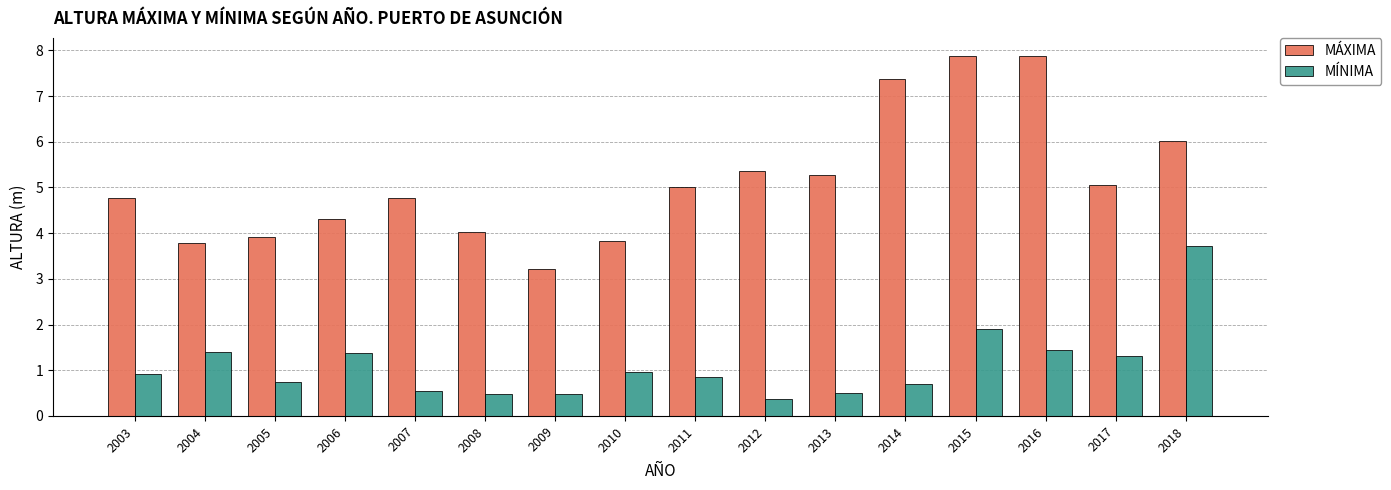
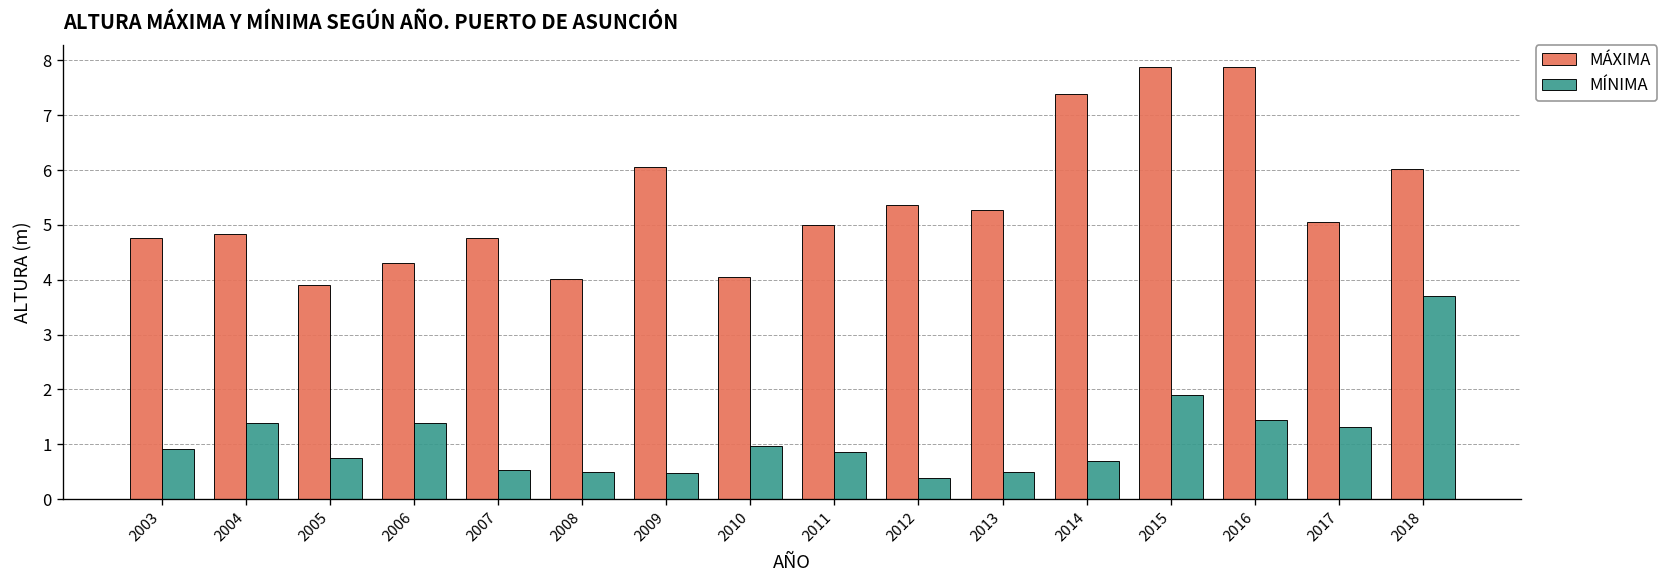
MÁXIMA, 2004: 3.8 -> 4.8
MÁXIMA, 2009: 3.2 -> 6.1
MÁXIMA, 2010: 3.8 -> 4.1
